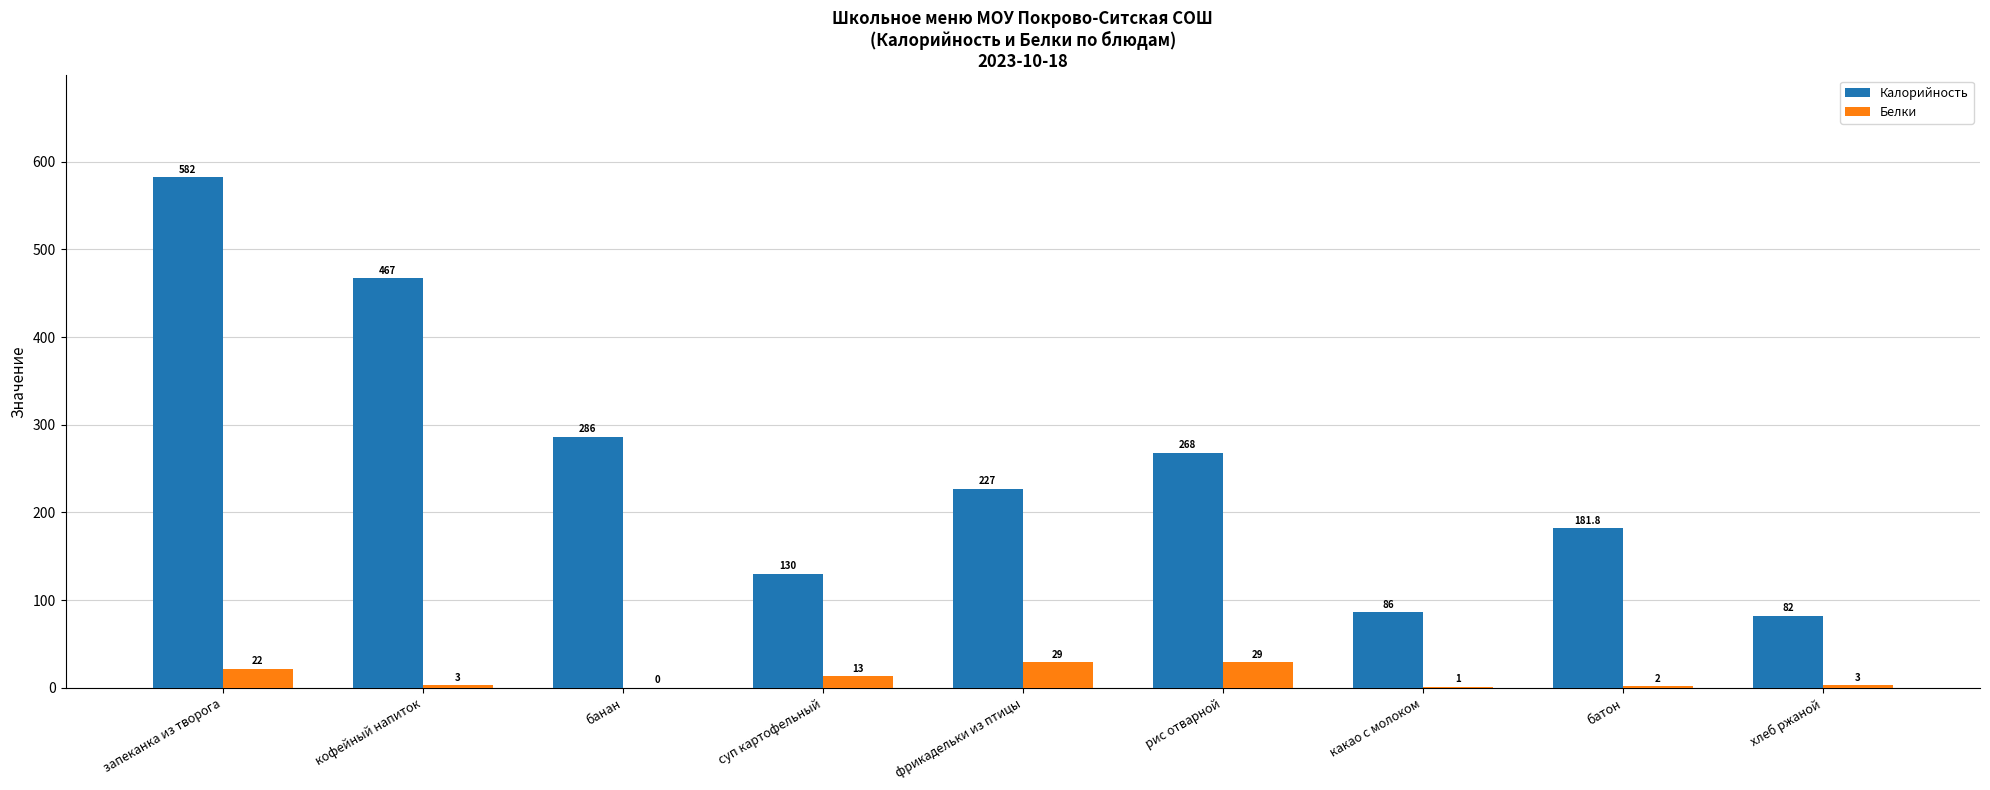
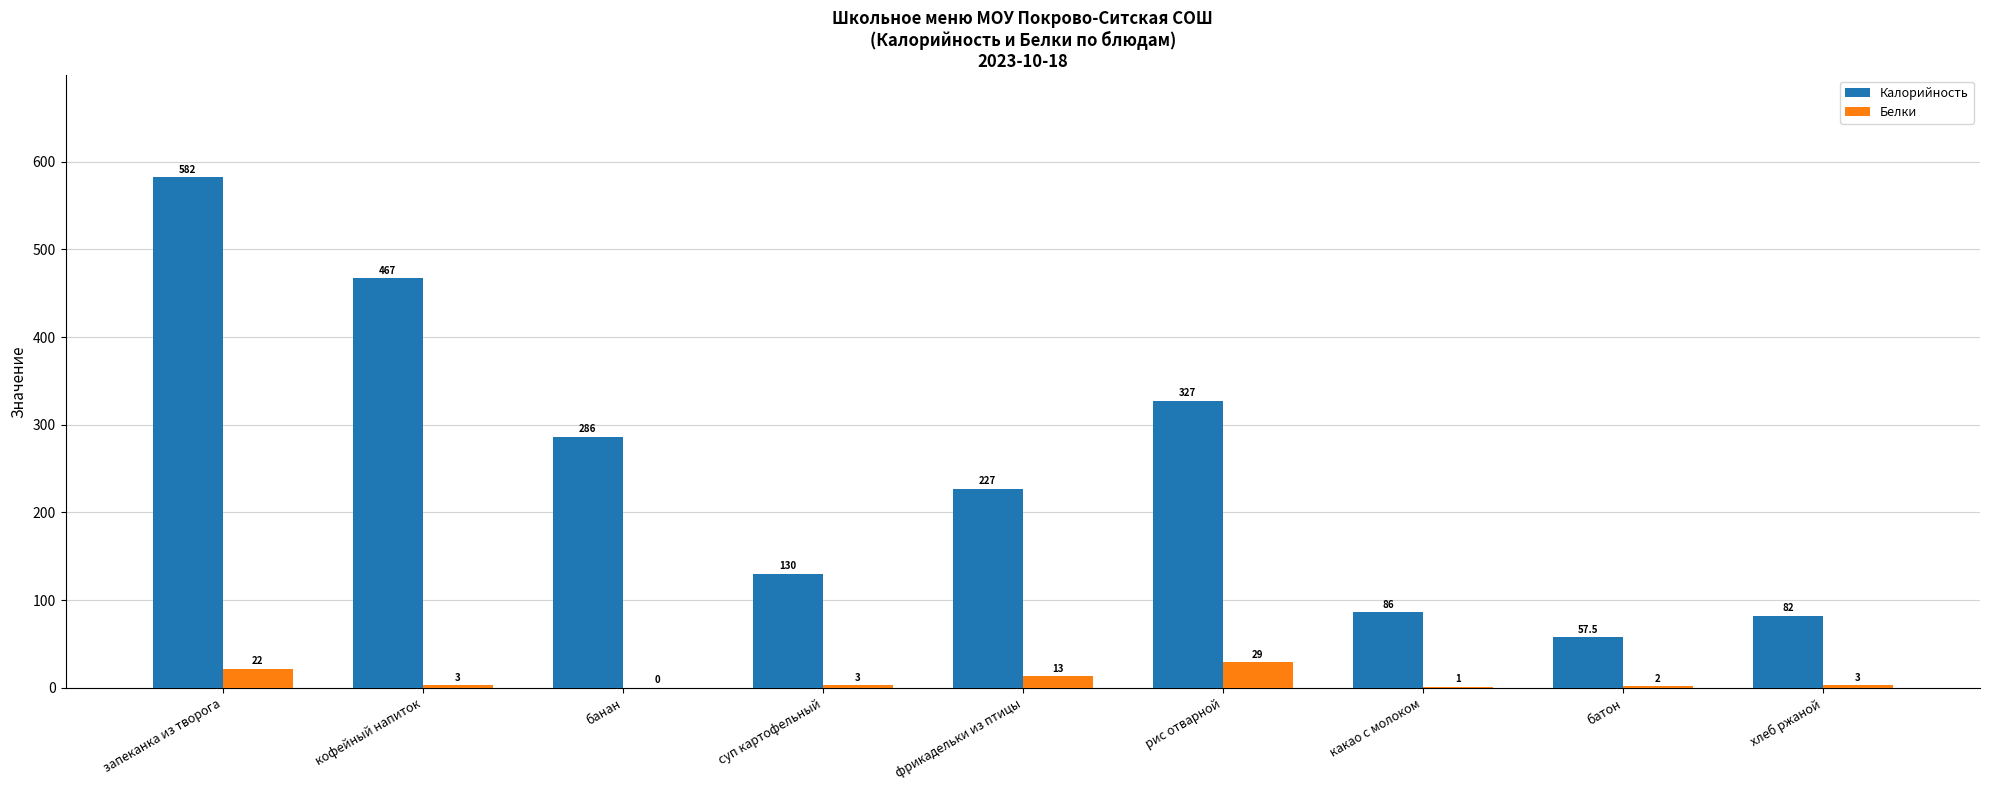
Белки, суп картофельный: 13 -> 3
Белки, фрикадельки из птицы: 29 -> 13
Калорийность, рис отварной: 268 -> 327
Калорийность, батон: 181.8 -> 57.5
